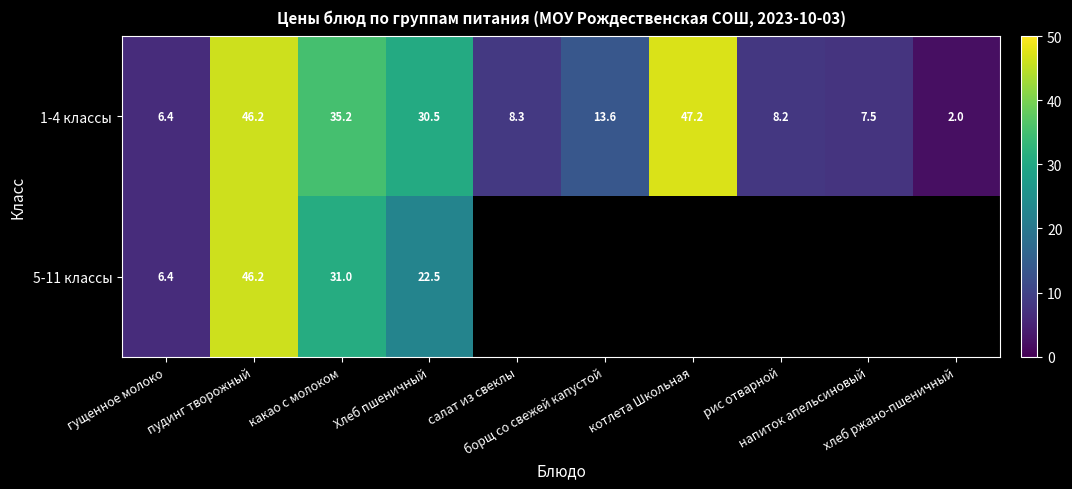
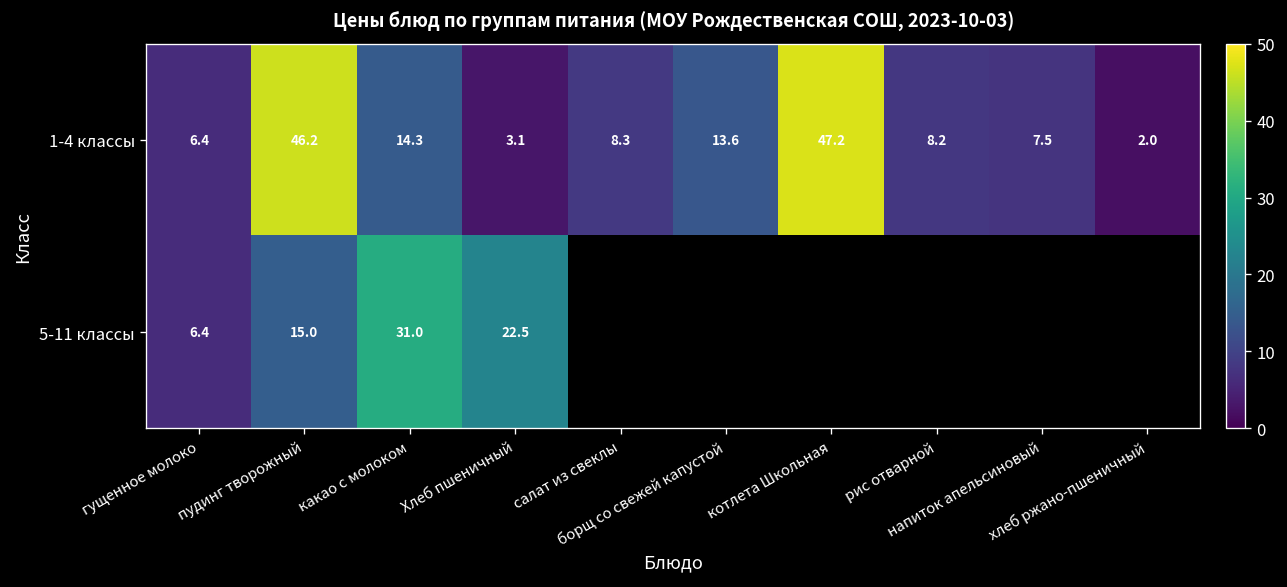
1-4 классы, какао с молоком: 35.2 -> 14.3
1-4 классы, Хлеб пшеничный: 30.5 -> 3.1
5-11 классы, пудинг творожный: 46.2 -> 15.0
